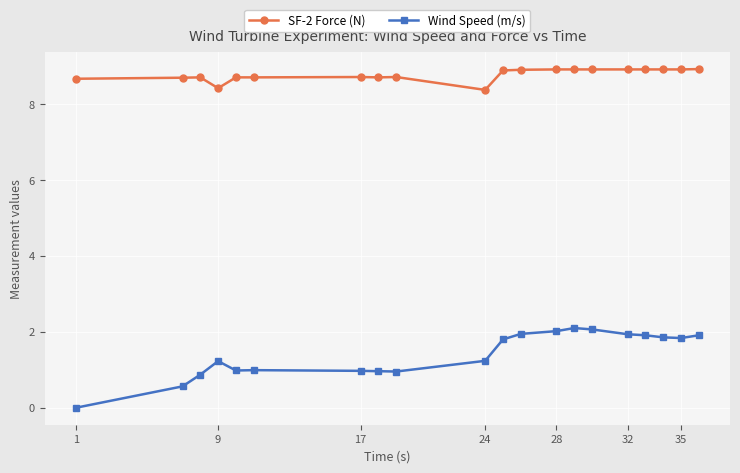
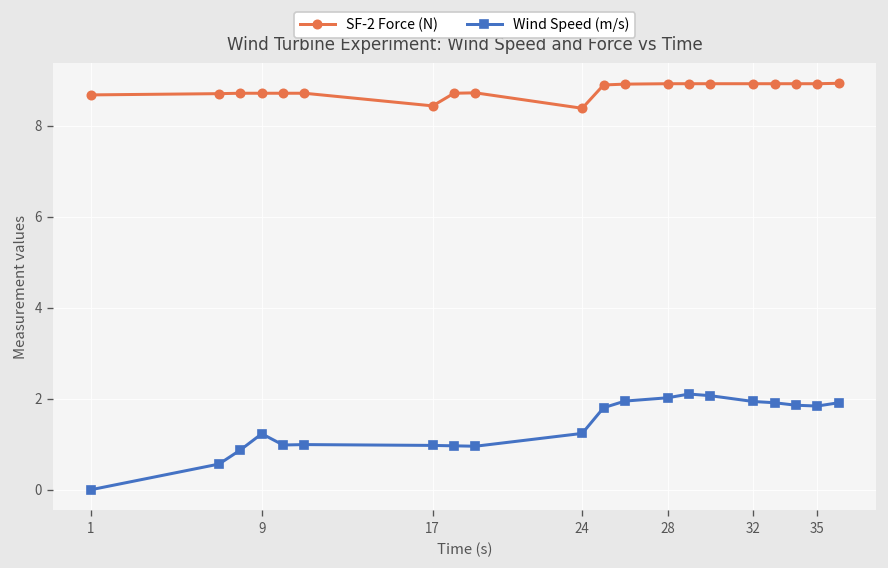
SF-2 Force (N), 9: 8.4 -> 8.7
SF-2 Force (N), 17: 8.7 -> 8.4
